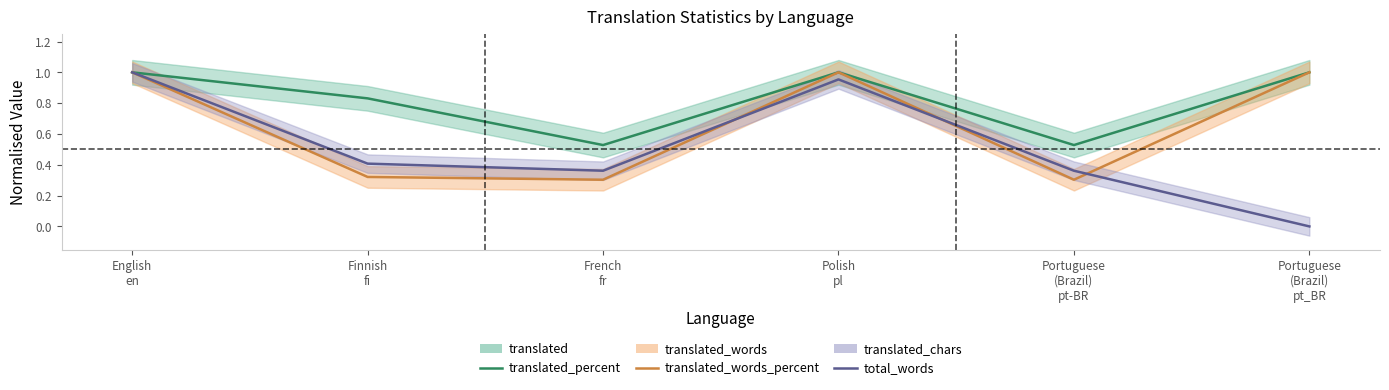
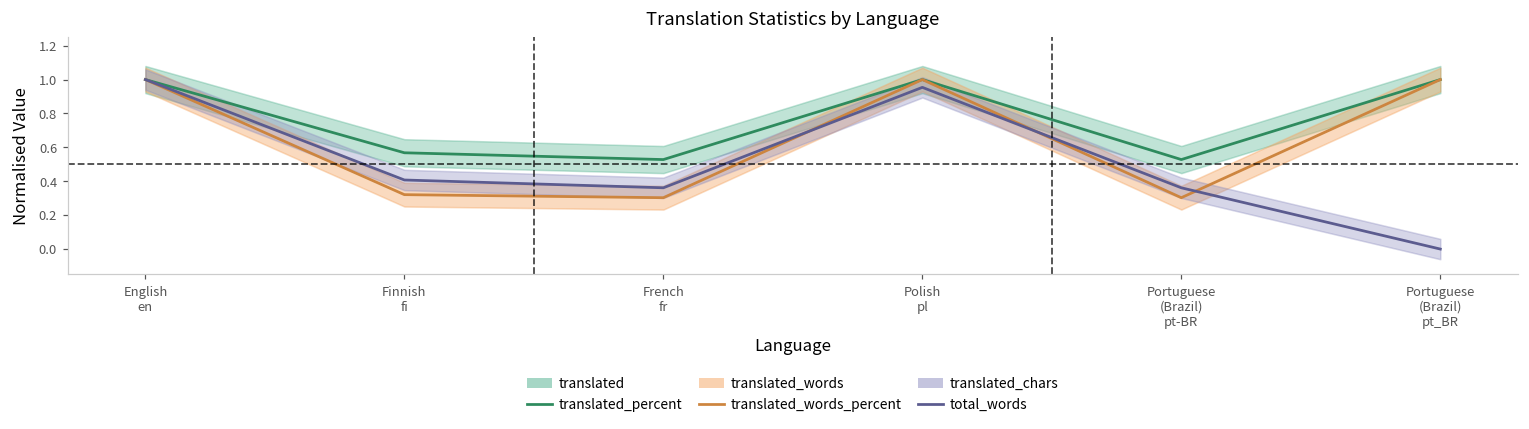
translated_percent, Finnish fi: 0.83 -> 0.57
